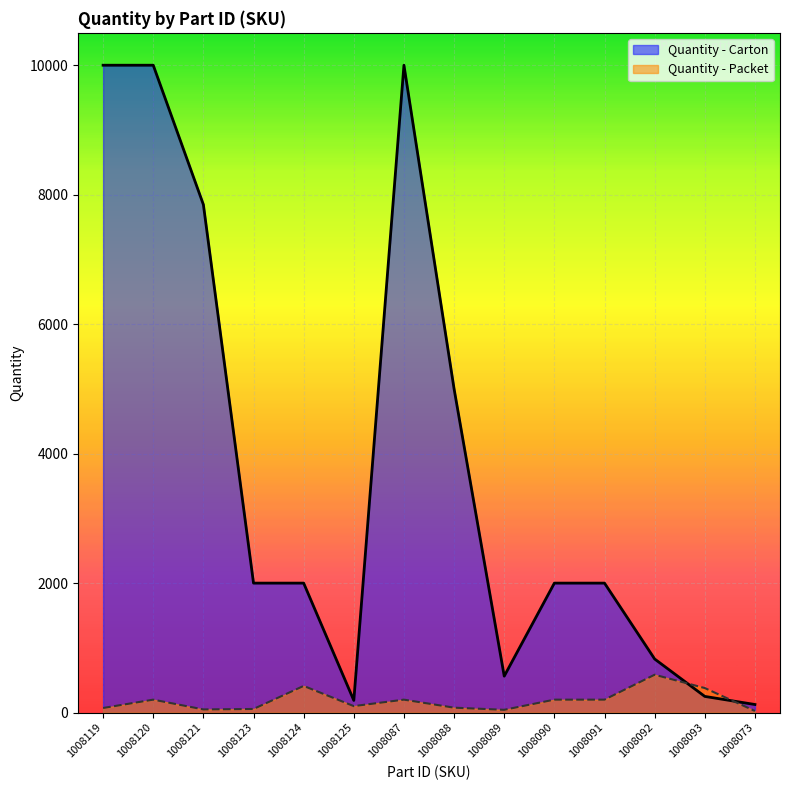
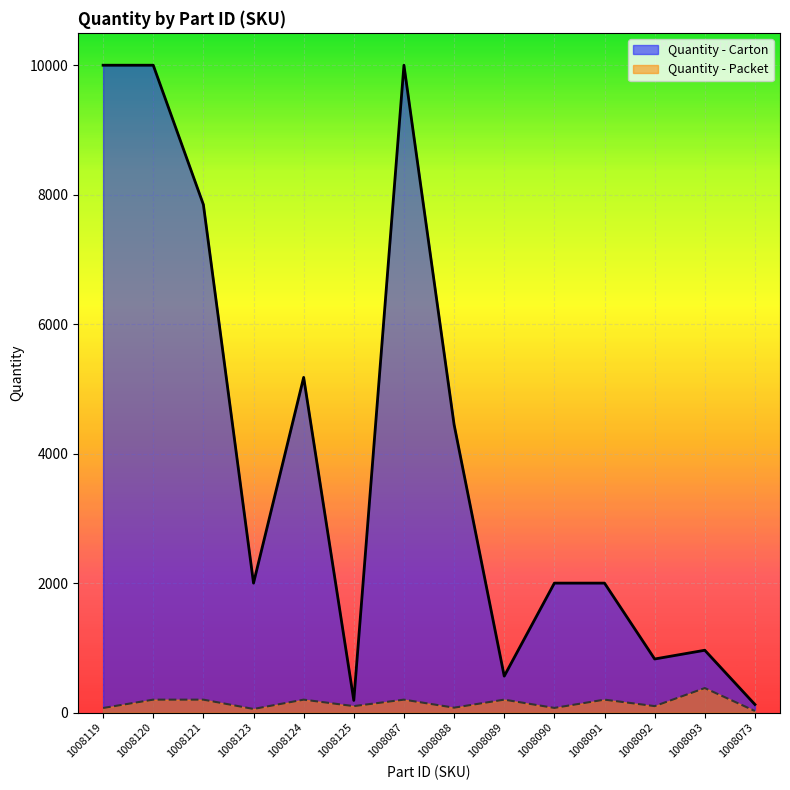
Quantity - Packet, 1008121: 0 -> 200
Quantity - Carton, 1008124: 2000 -> 5200
Quantity - Packet, 1008124: 400 -> 200
Quantity - Carton, 1008088: 5000 -> 4400
Quantity - Packet, 1008089: 0 -> 200
Quantity - Packet, 1008090: 200 -> 100
Quantity - Packet, 1008092: 600 -> 100
Quantity - Carton, 1008093: 300 -> 1000
